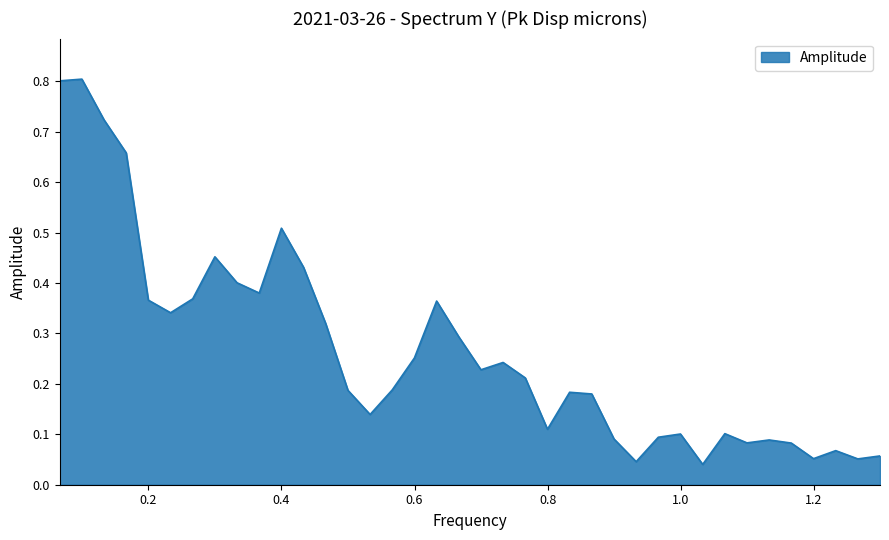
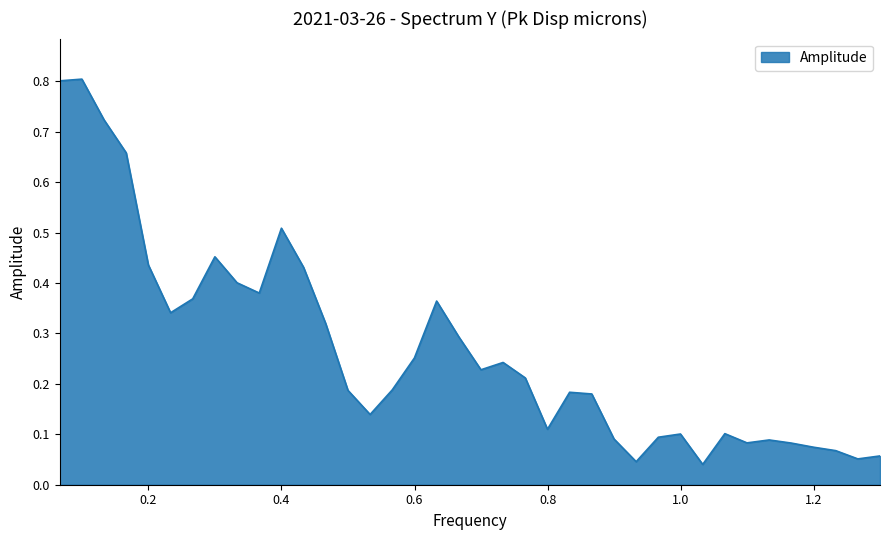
0.2: 0.37 -> 0.44
1.2: 0.05 -> 0.07
